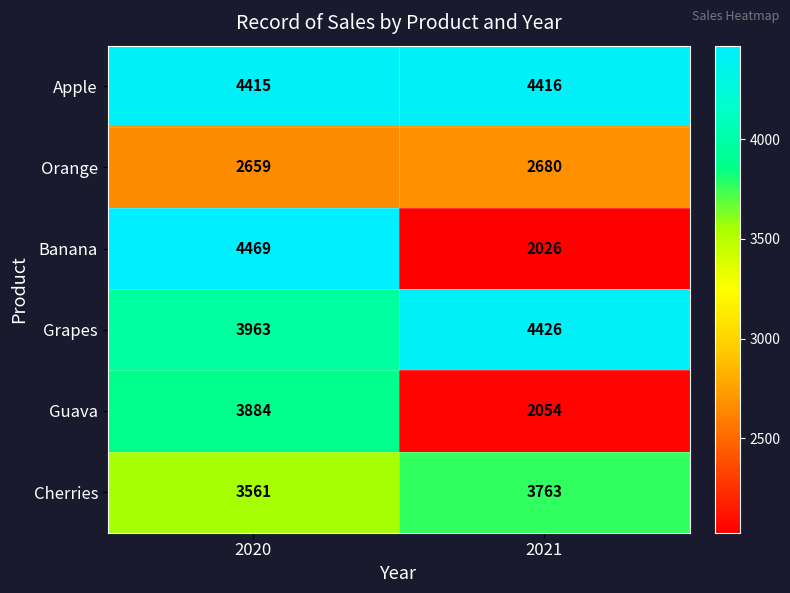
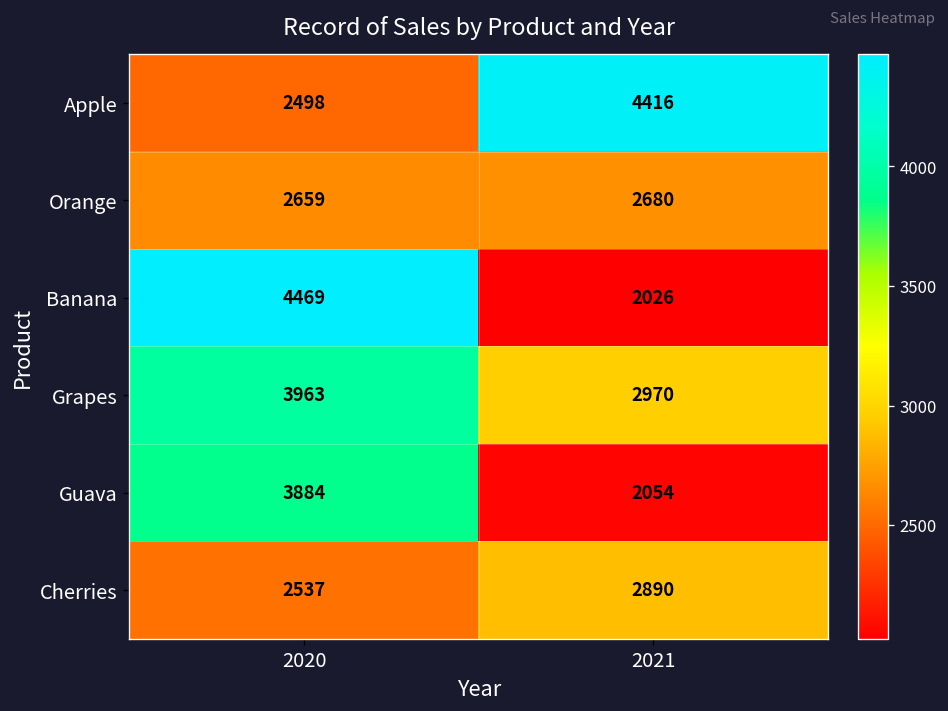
Apple, 2020: 4415 -> 2498
Grapes, 2021: 4426 -> 2970
Cherries, 2020: 3561 -> 2537
Cherries, 2021: 3763 -> 2890
